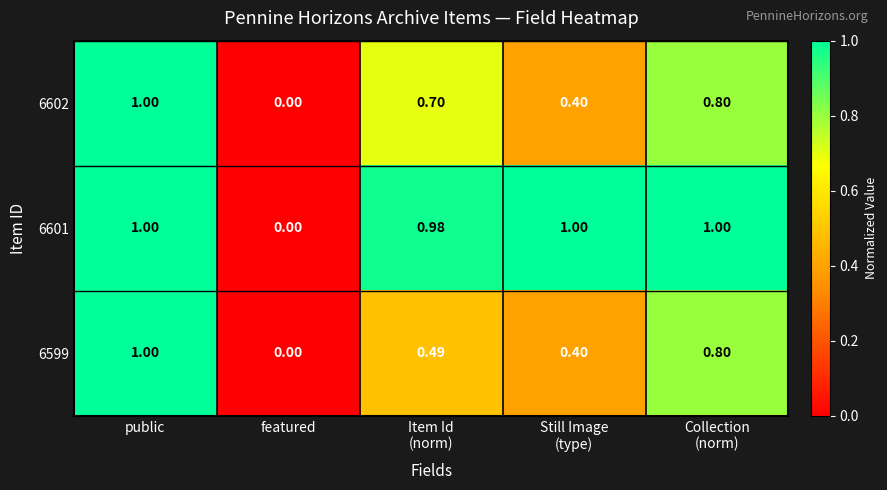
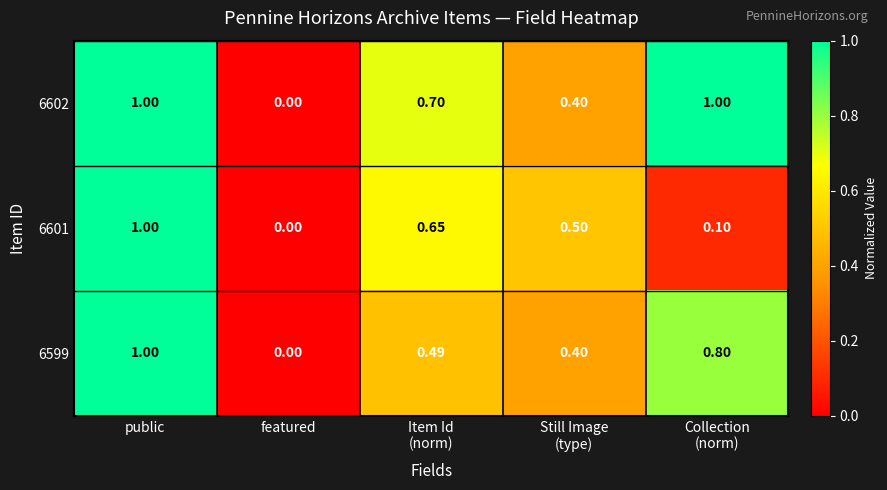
6602, Collection (norm): 0.80 -> 1.00
6601, Item Id (norm): 0.98 -> 0.65
6601, Still Image (type): 1.00 -> 0.50
6601, Collection (norm): 1.00 -> 0.10
